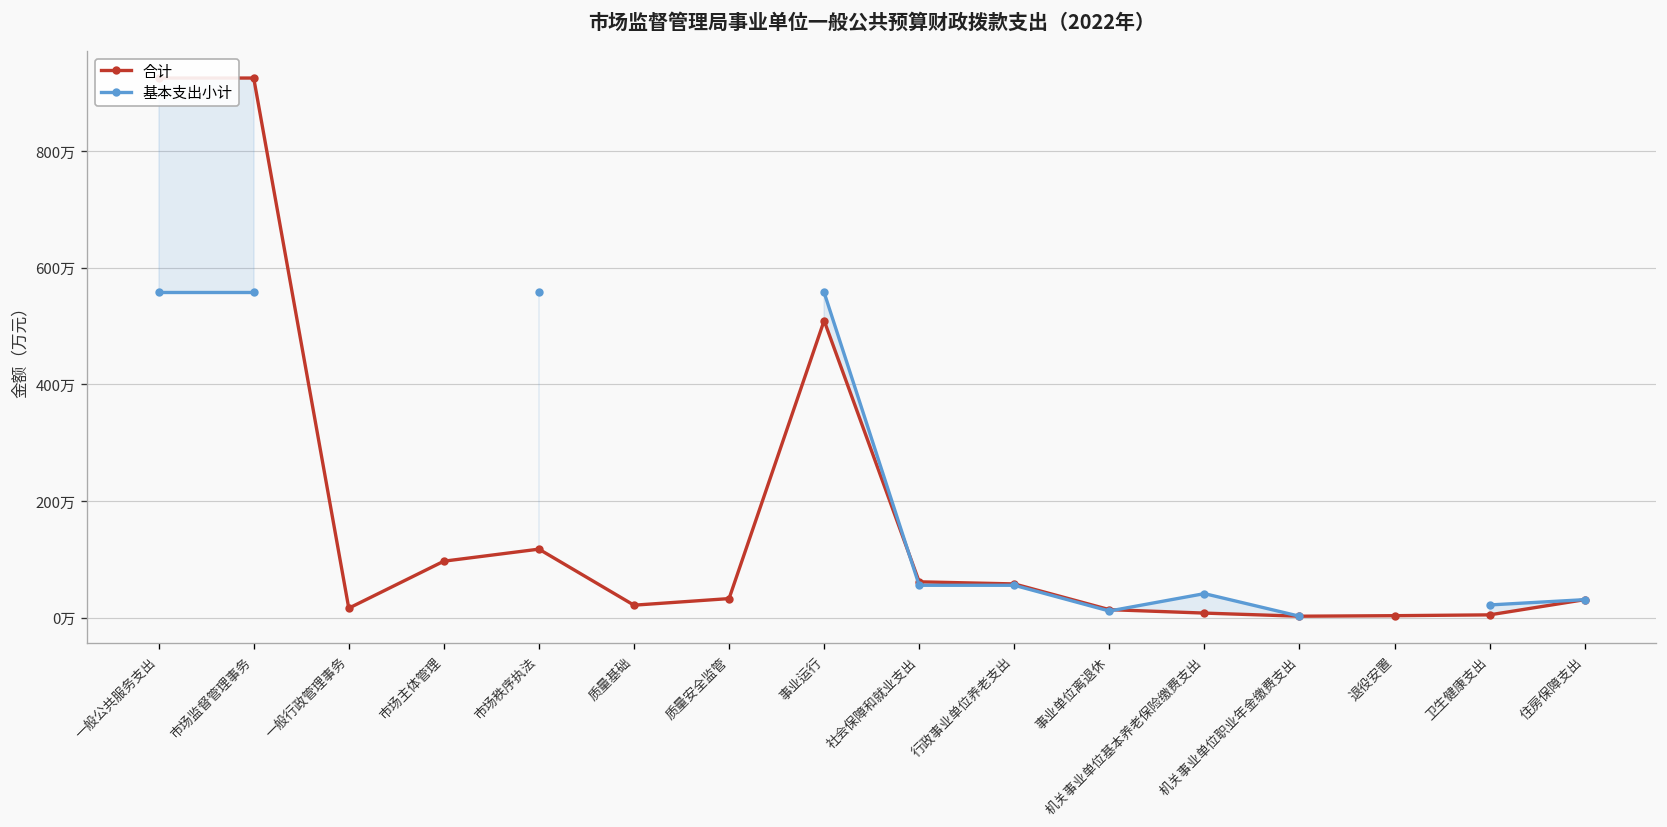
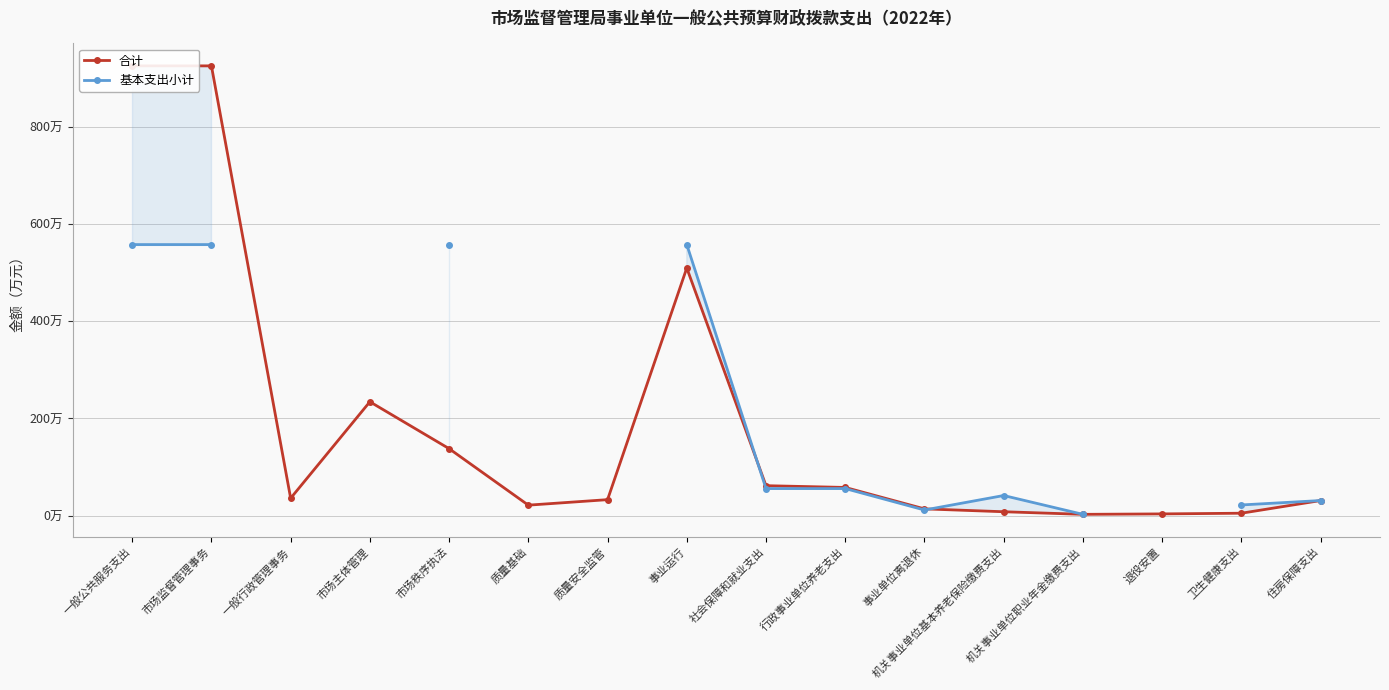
合计, 一般行政管理事务: 20万 -> 40万
合计, 市场主体管理: 100万 -> 230万
合计, 市场秩序执法: 120万 -> 140万
